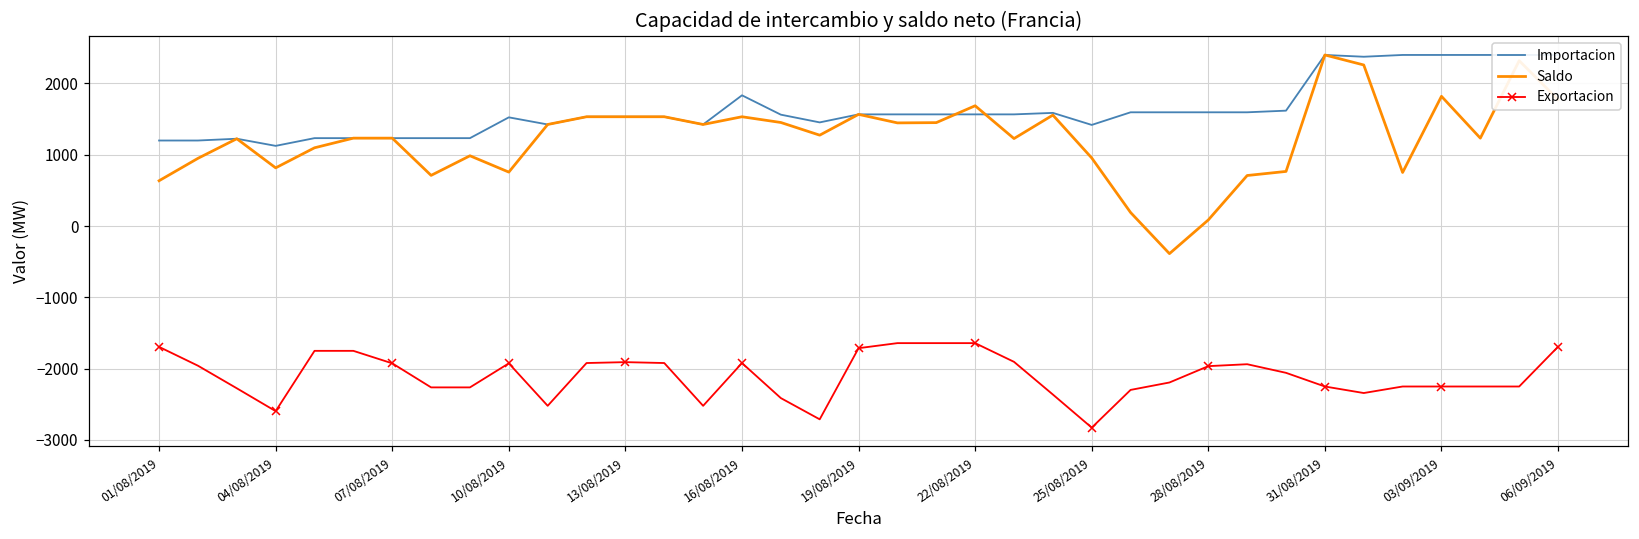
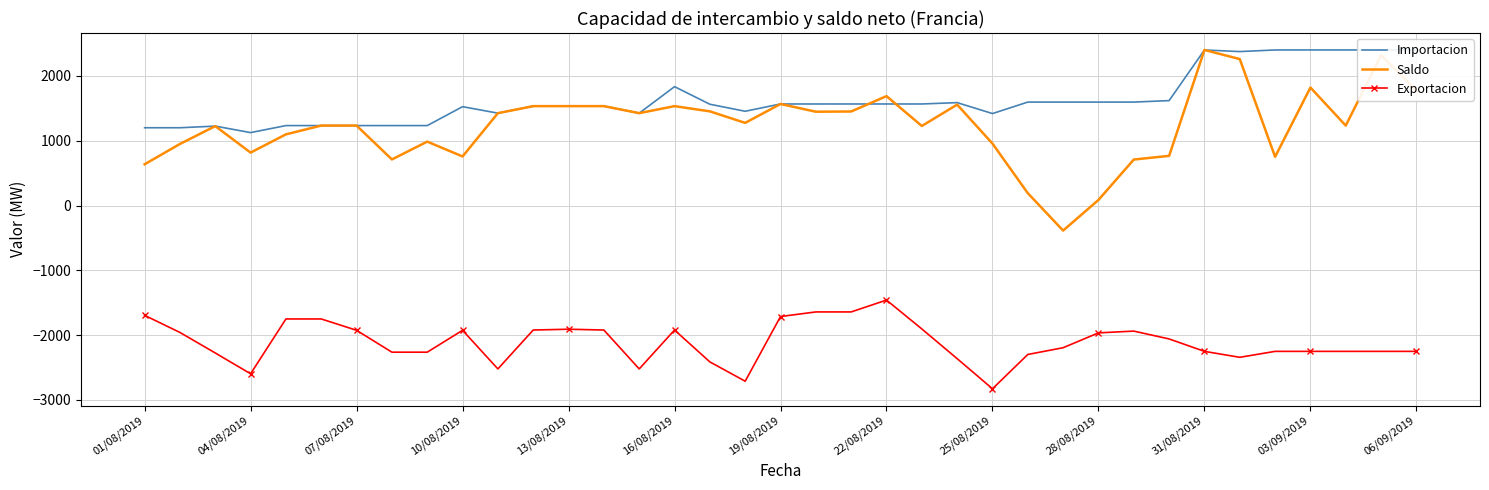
Exportacion, 22/08/2019: -1600 -> -1500
Exportacion, 06/09/2019: -1700 -> -2300
